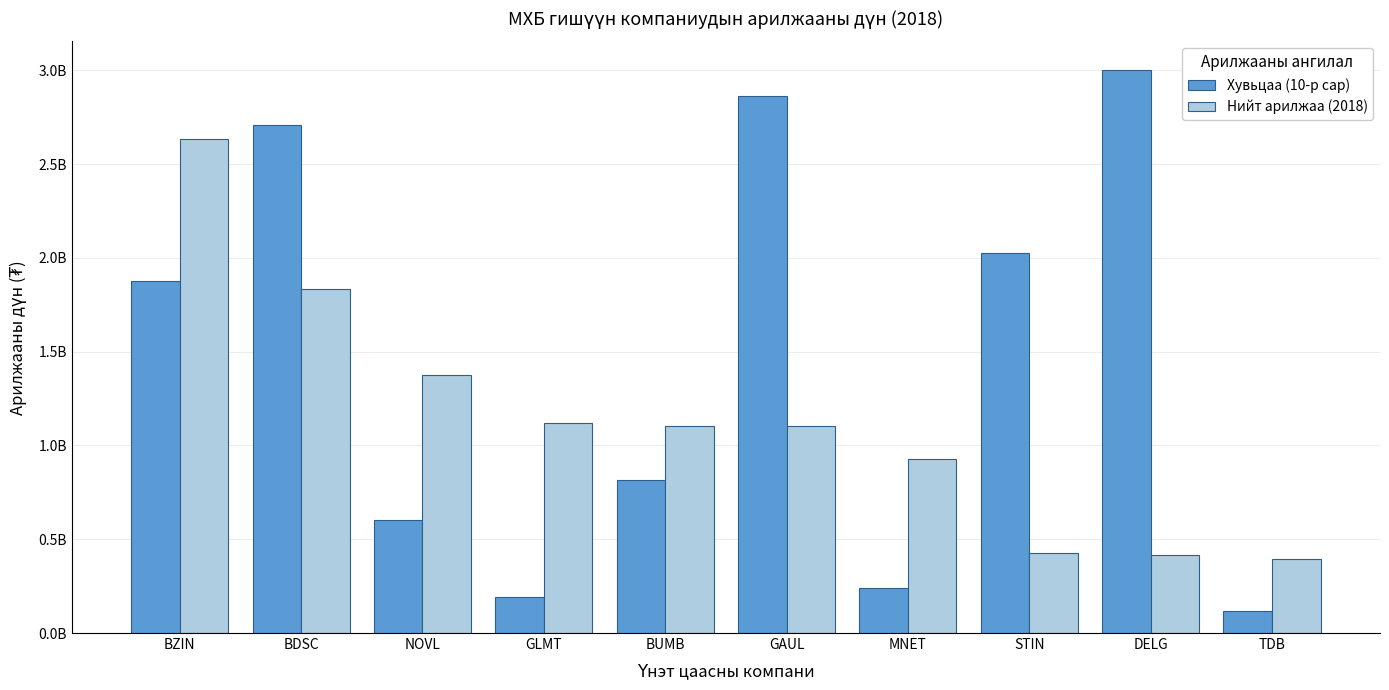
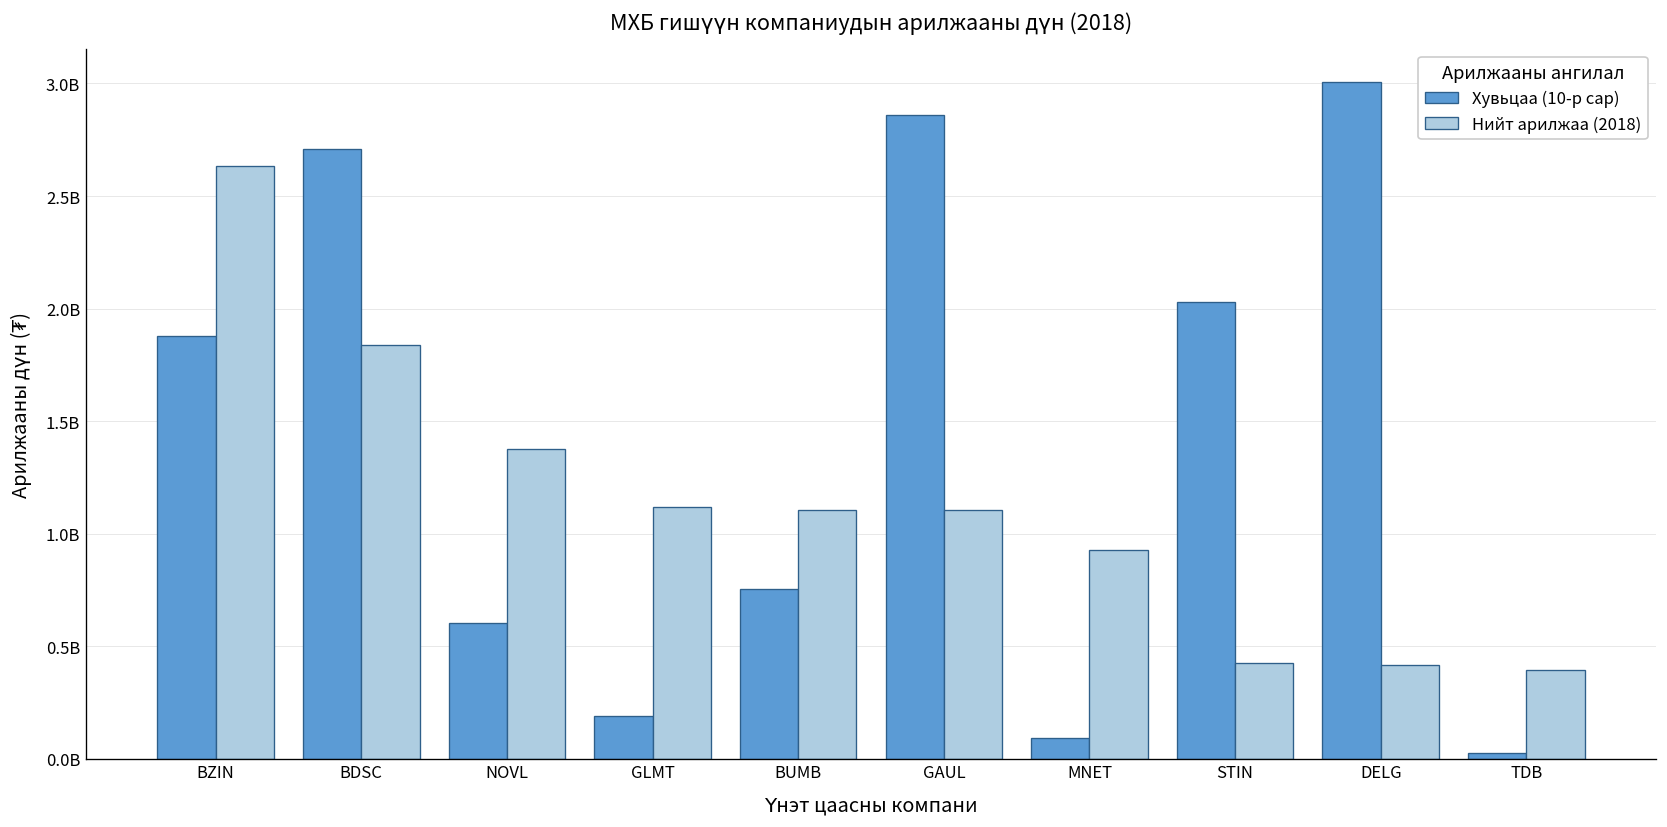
Хувьцаа (10-р сар), BUMB: 820000000 -> 750000000
Хувьцаа (10-р сар), MNET: 240000000 -> 90000000
Хувьцаа (10-р сар), TDB: 120000000 -> 20000000
